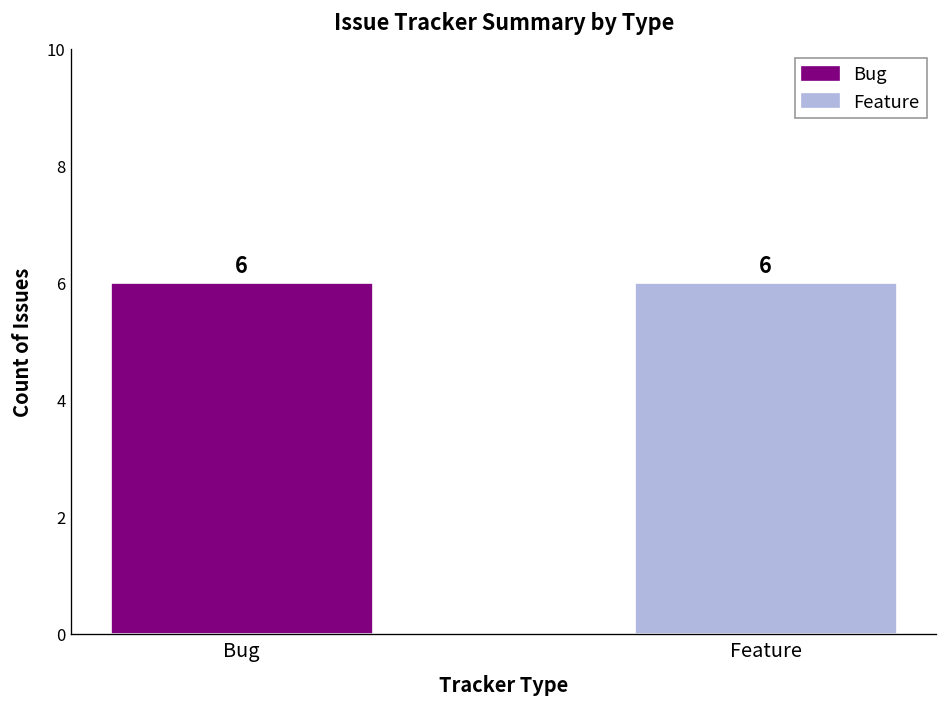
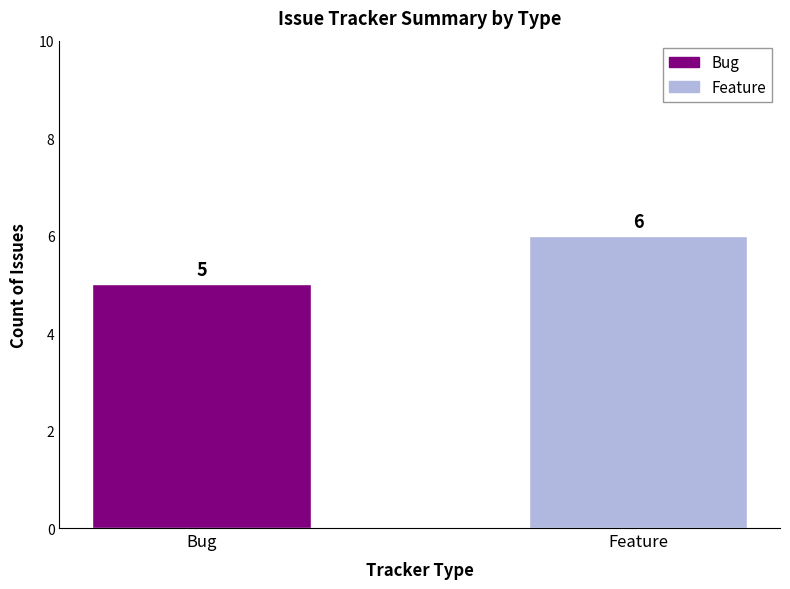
Bug: 6 -> 5
